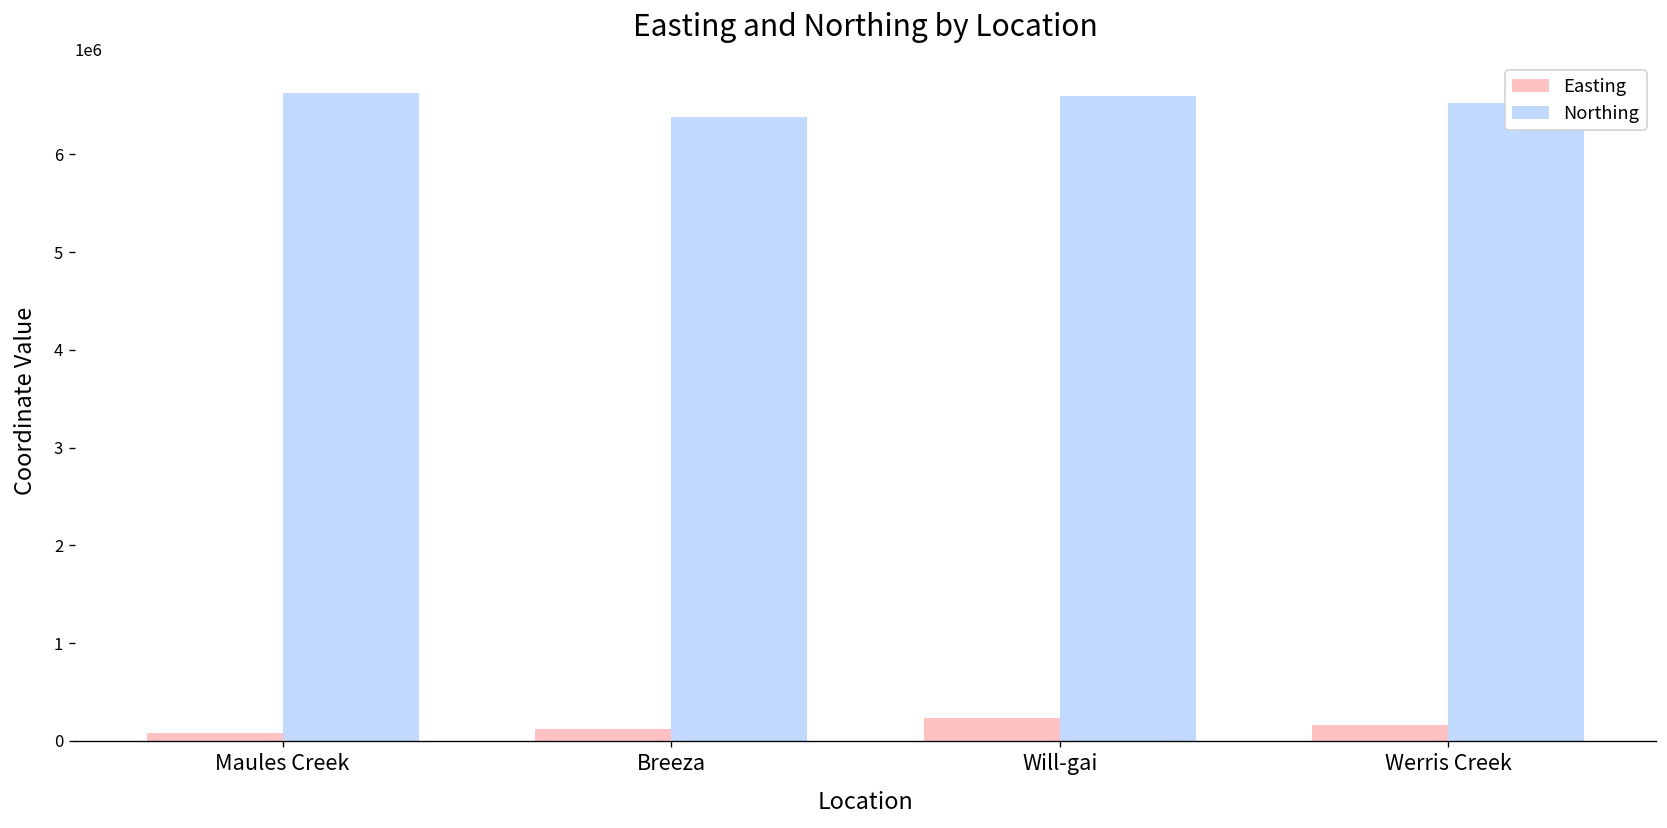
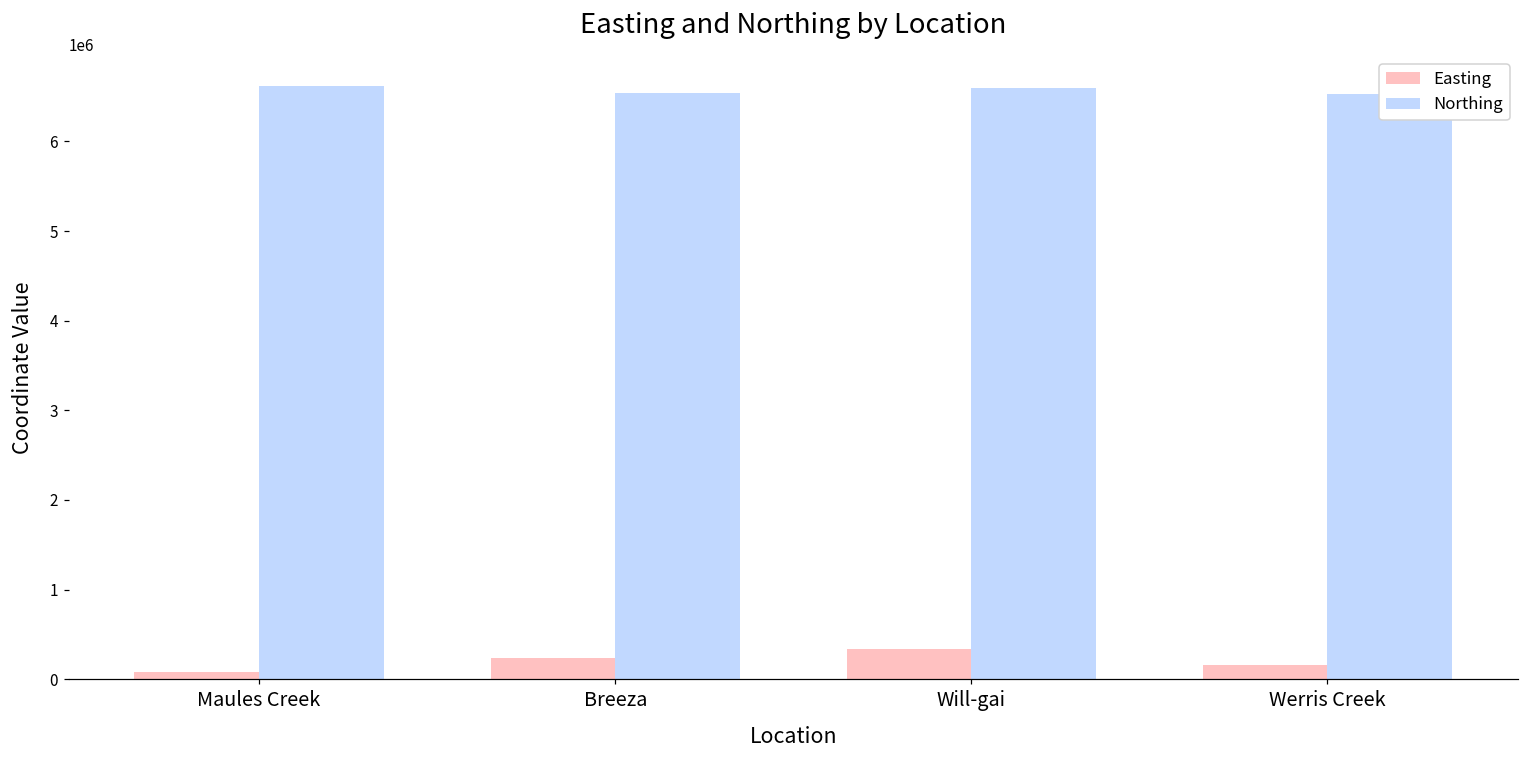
Easting, Breeza: 100000 -> 200000
Northing, Breeza: 6400000 -> 6500000
Easting, Will-gai: 200000 -> 300000
